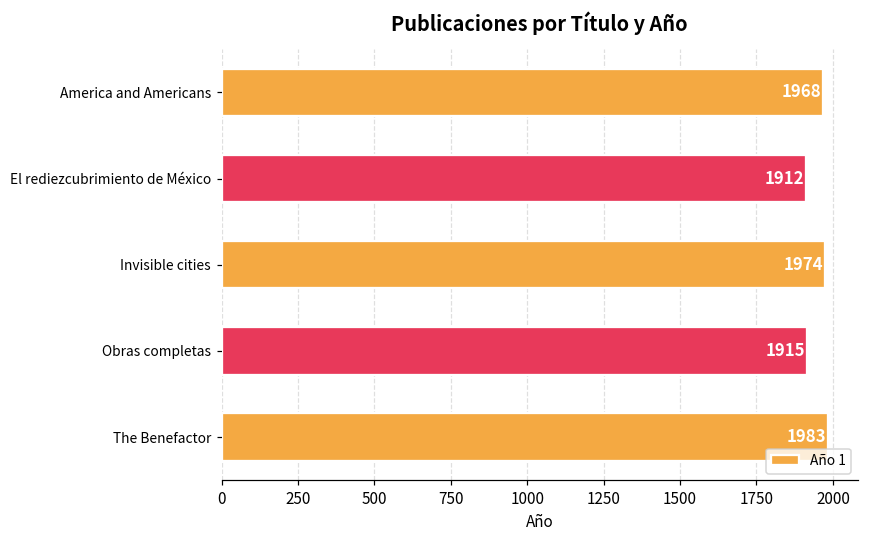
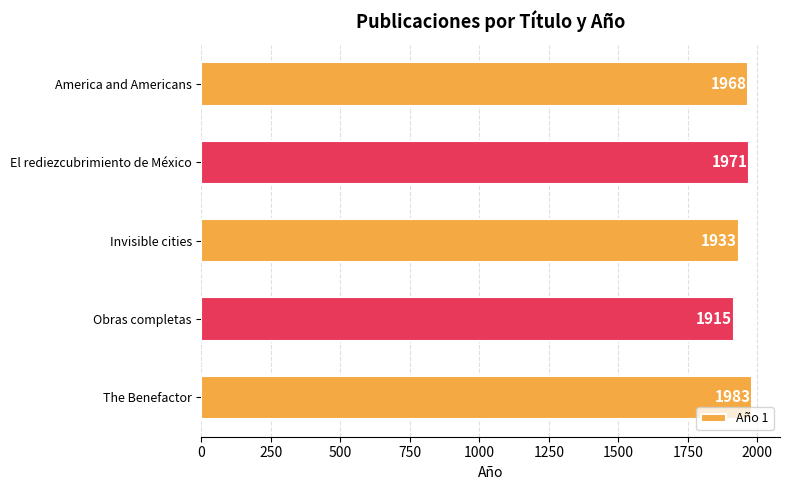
El rediezcubrimiento de México: 1912 -> 1971
Invisible cities: 1974 -> 1933
